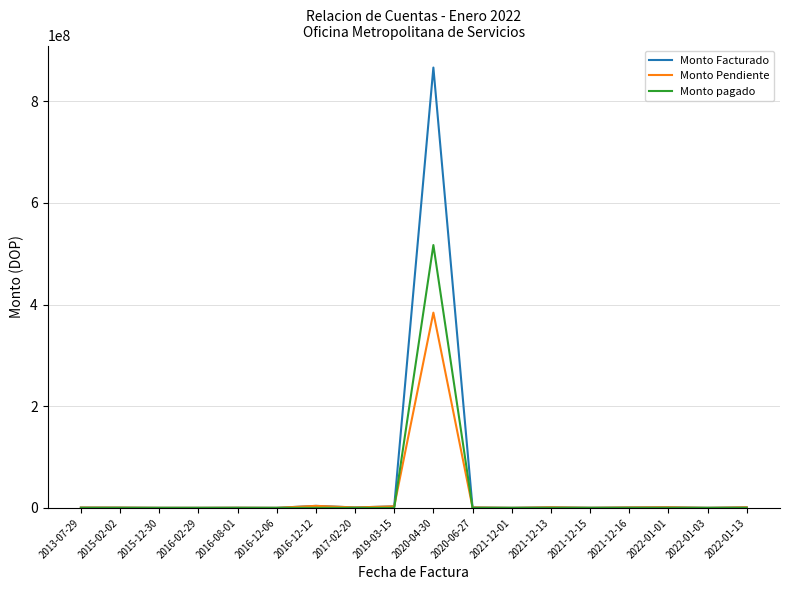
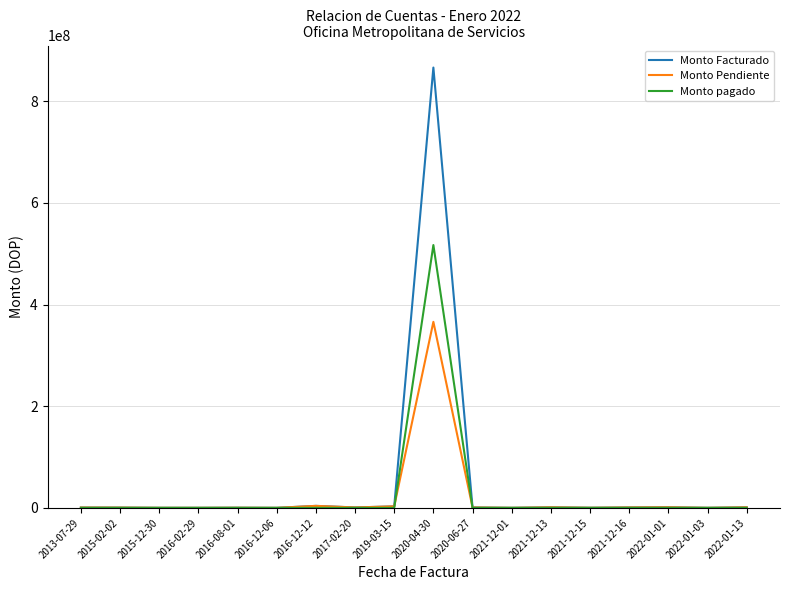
Monto Pendiente, 2020-04-30: 380000000 -> 370000000
